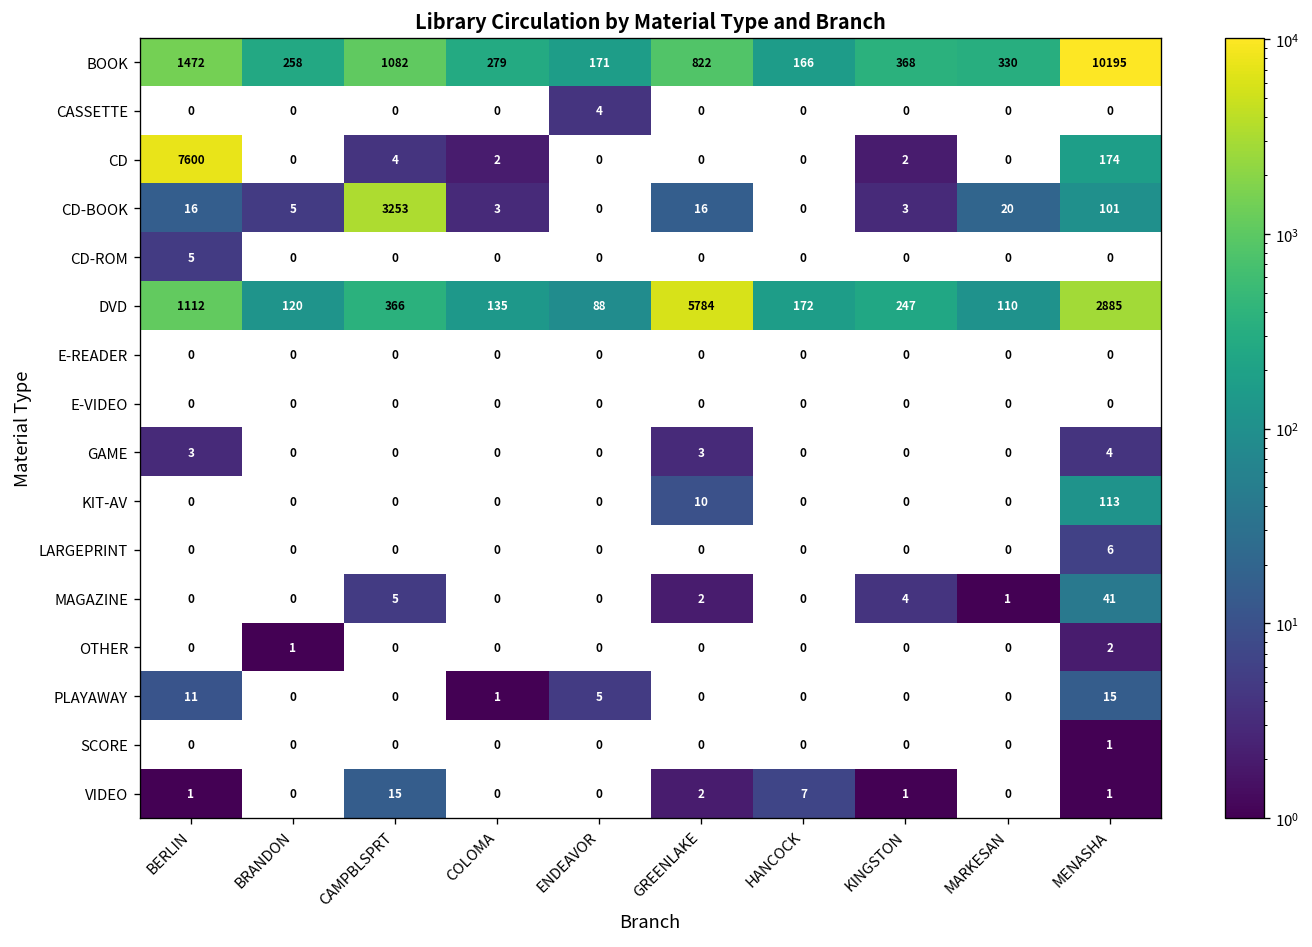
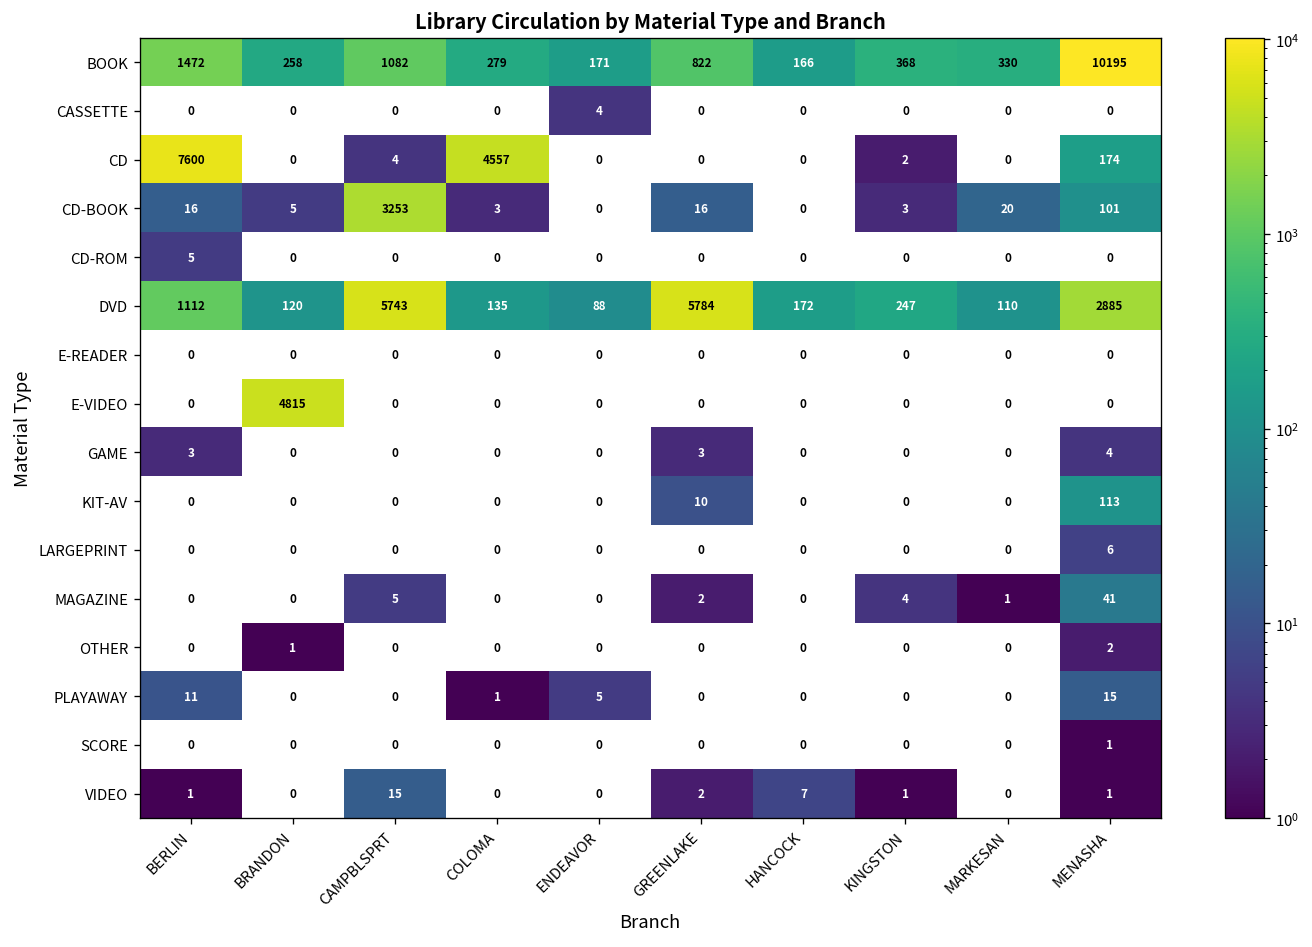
CD, COLOMA: 2 -> 4557
DVD, CAMPBLSPRT: 366 -> 5743
E-VIDEO, BRANDON: 0 -> 4815
